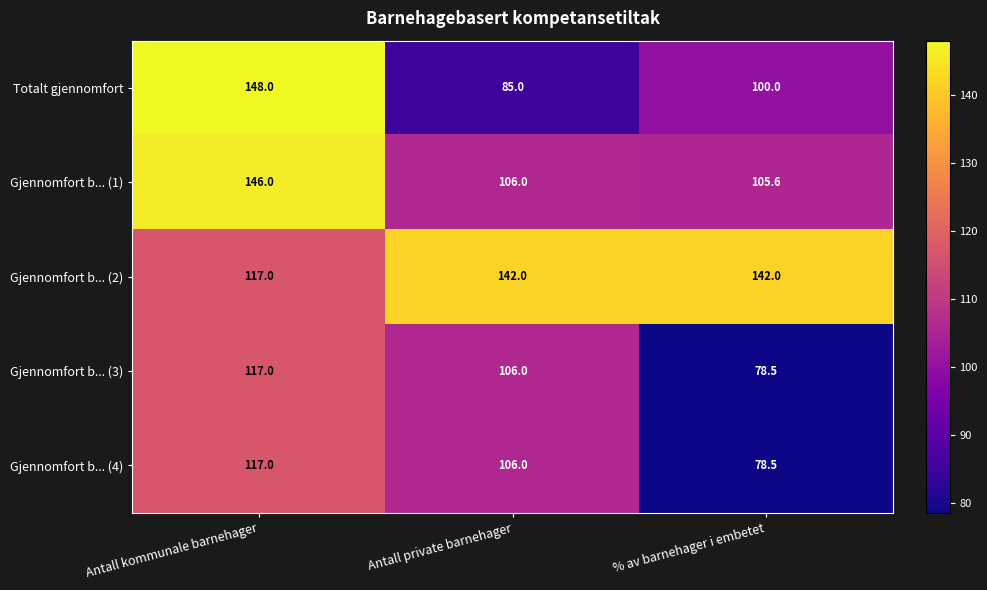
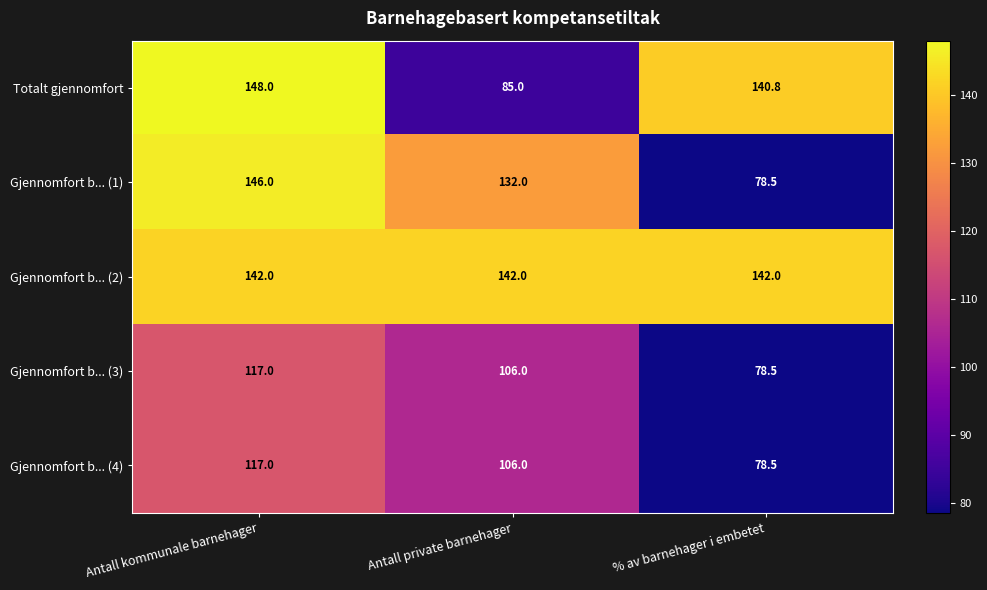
Totalt gjennomfort, % av barnehager i embetet: 100.0 -> 140.8
Gjennomfort b... (1), Antall private barnehager: 106.0 -> 132.0
Gjennomfort b... (1), % av barnehager i embetet: 105.6 -> 78.5
Gjennomfort b... (2), Antall kommunale barnehager: 117.0 -> 142.0
